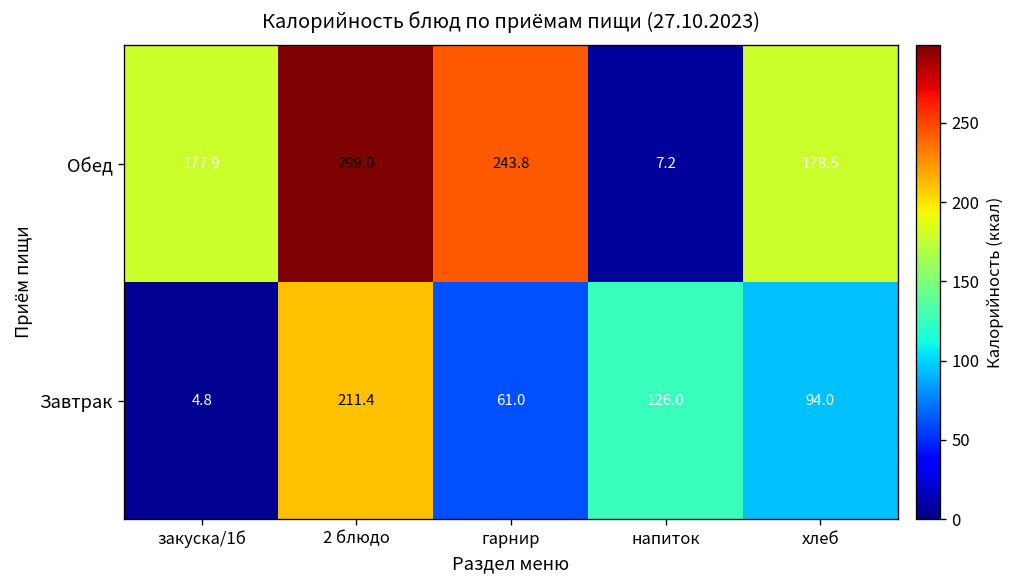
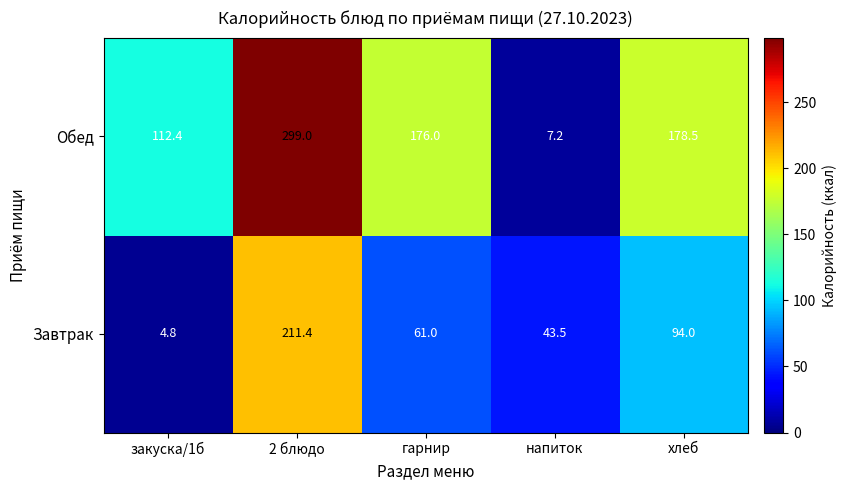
Обед, закуска/1б: 177.9 -> 112.4
Обед, гарнир: 243.8 -> 176.0
Завтрак, напиток: 126.0 -> 43.5
